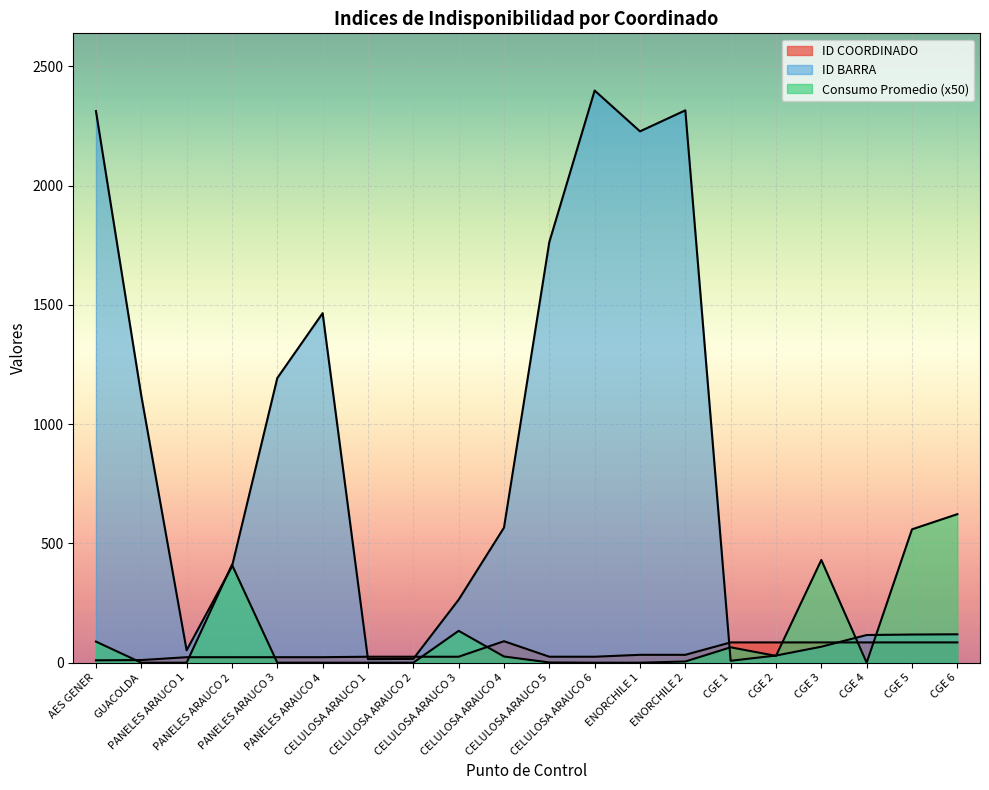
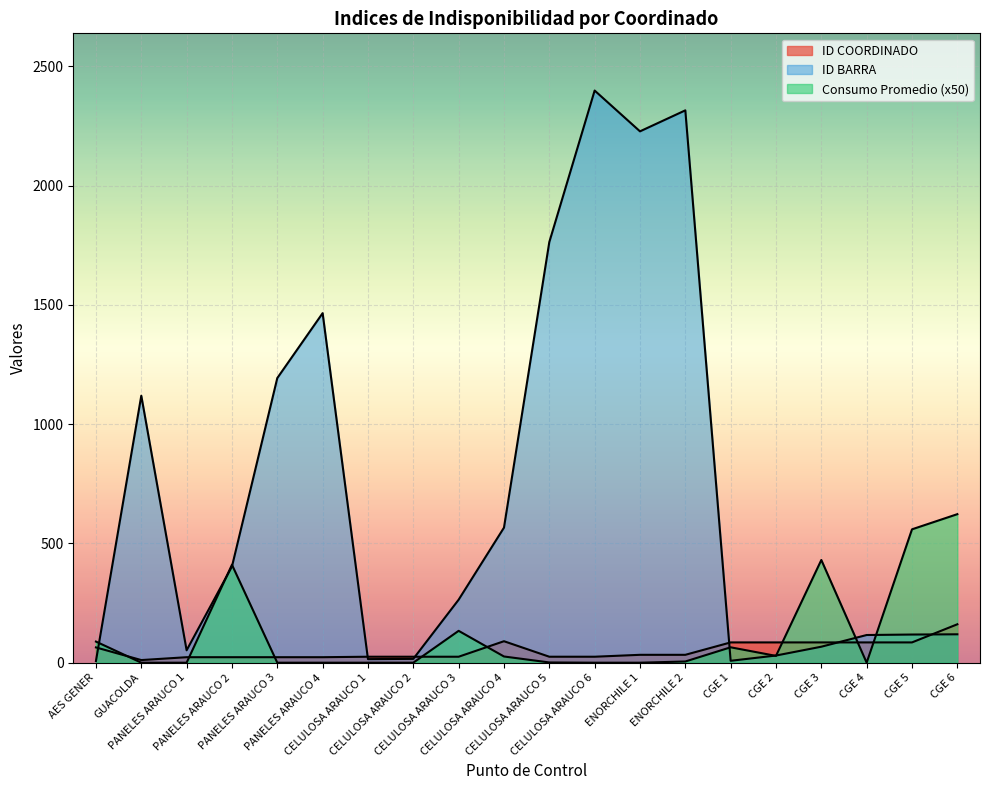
ID COORDINADO, AES GENER: 10 -> 60
ID BARRA, AES GENER: 2310 -> 10
ID COORDINADO, CGE 6: 90 -> 160
